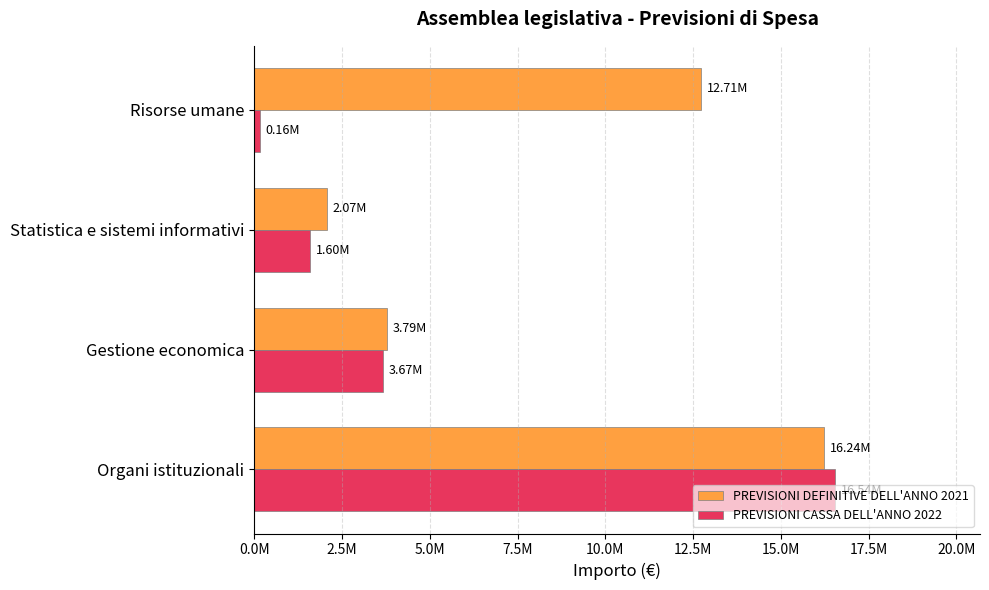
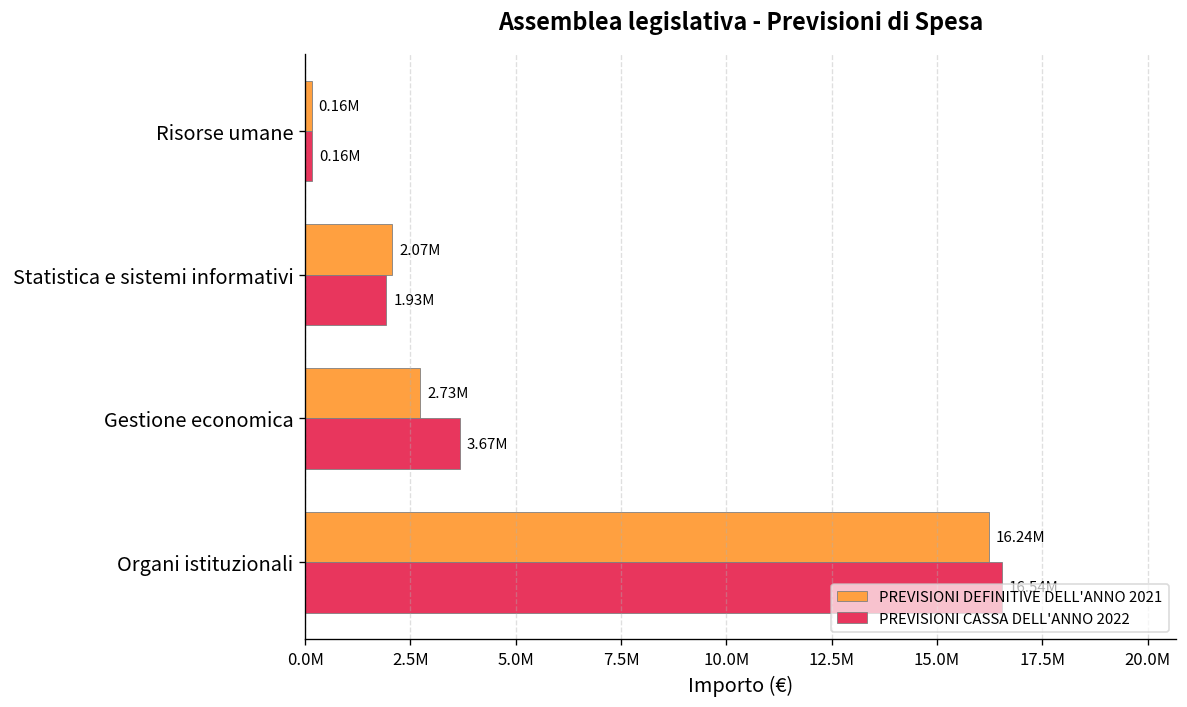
PREVISIONI DEFINITIVE DELL'ANNO 2021, Risorse umane: 12.71M -> 0.16M
PREVISIONI CASSA DELL'ANNO 2022, Statistica e sistemi informativi: 1.60M -> 1.93M
PREVISIONI DEFINITIVE DELL'ANNO 2021, Gestione economica: 3.79M -> 2.73M
